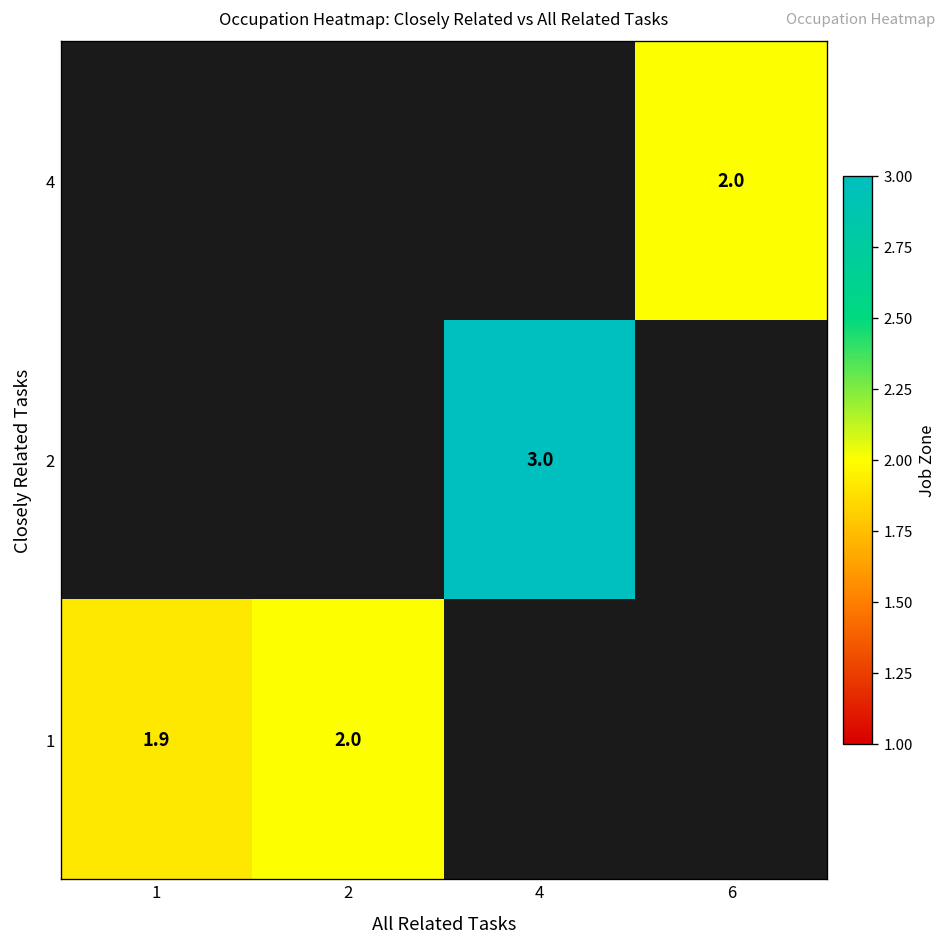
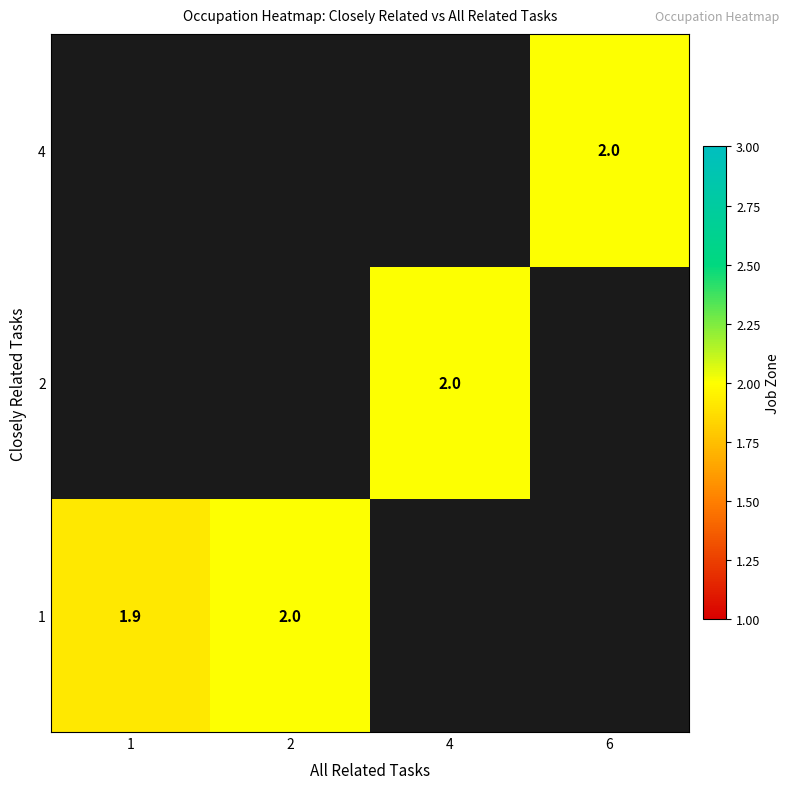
2, 4: 3.0 -> 2.0
